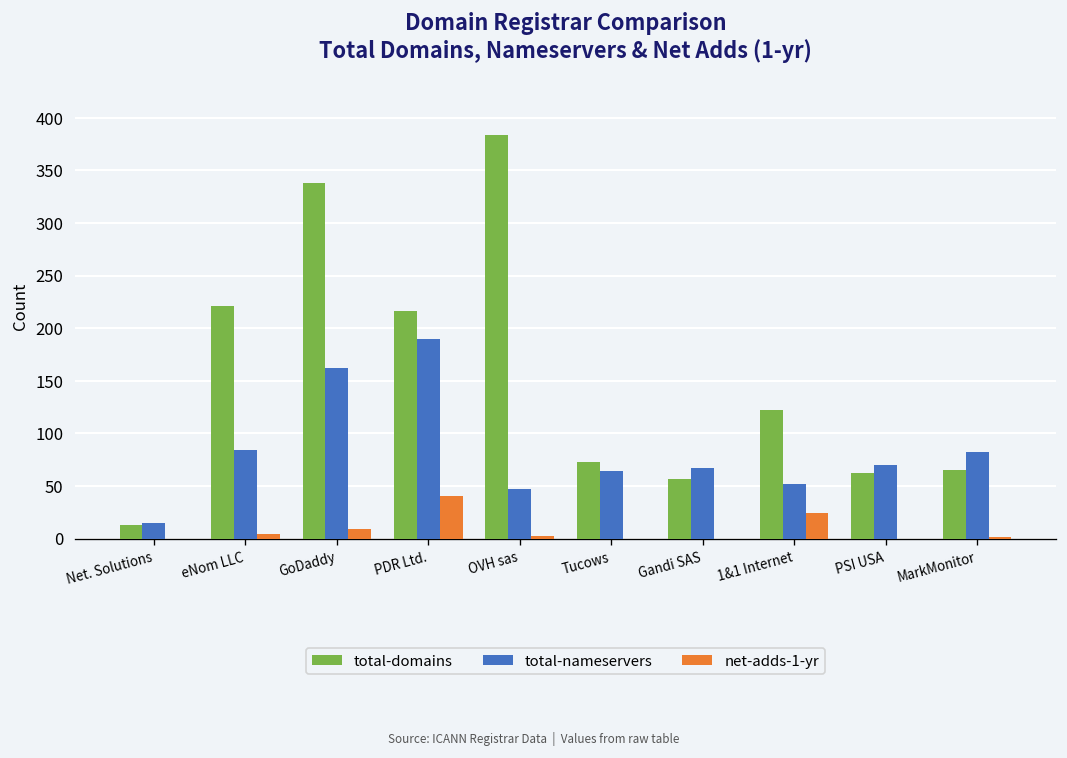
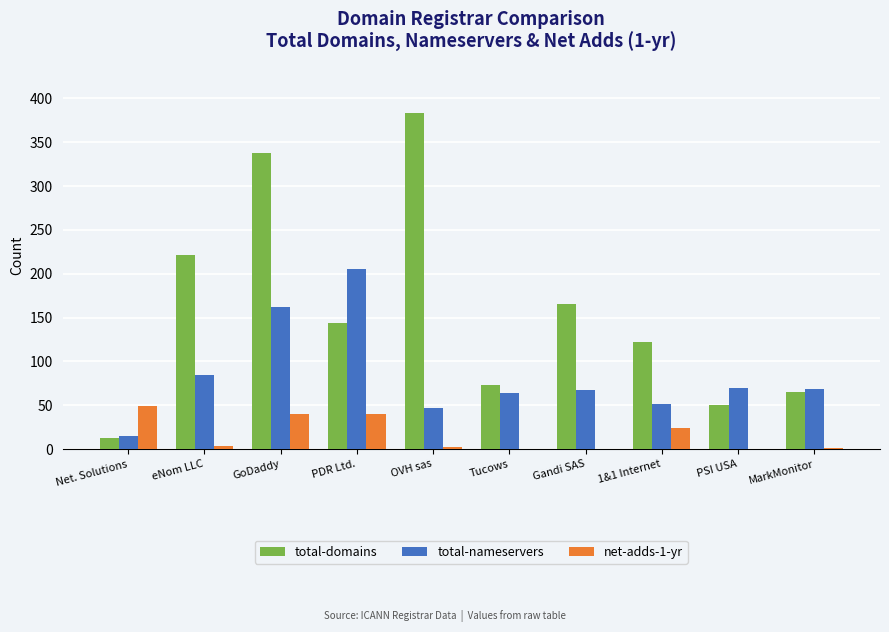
net-adds-1-yr, Net. Solutions: 0 -> 50
net-adds-1-yr, GoDaddy: 10 -> 40
total-domains, PDR Ltd.: 220 -> 140
total-nameservers, PDR Ltd.: 190 -> 210
total-domains, Gandi SAS: 60 -> 170
total-domains, PSI USA: 60 -> 50
total-nameservers, MarkMonitor: 80 -> 70
